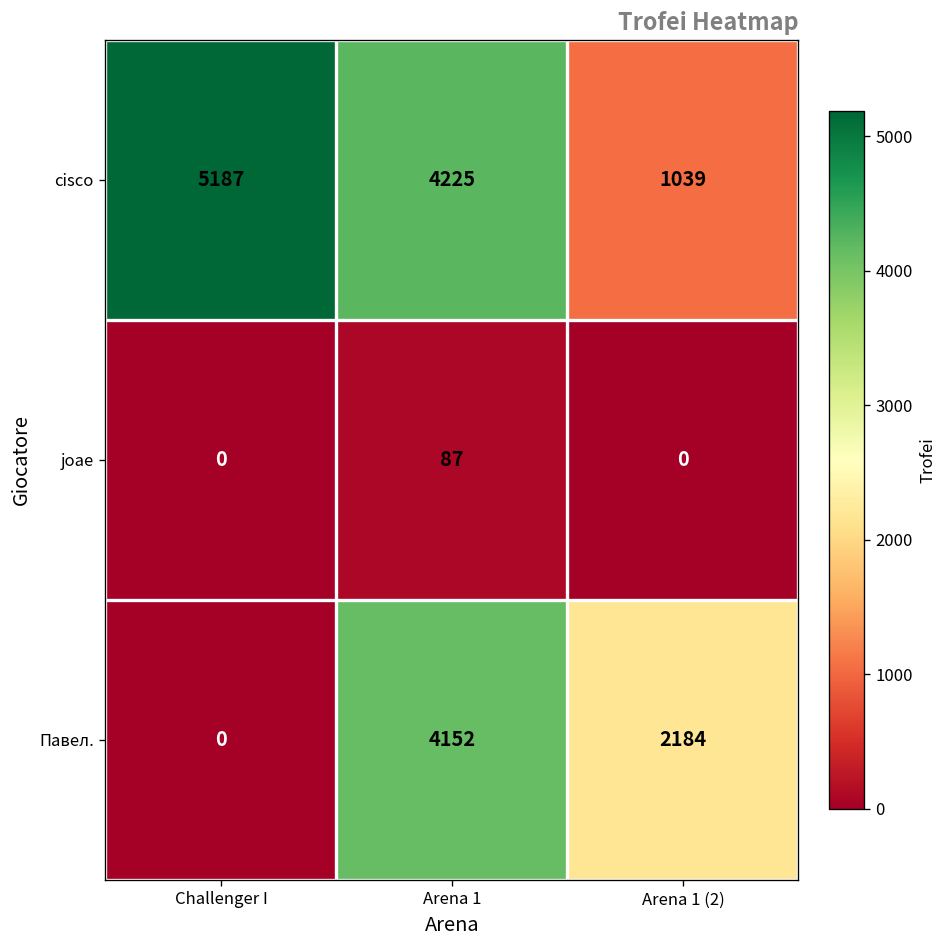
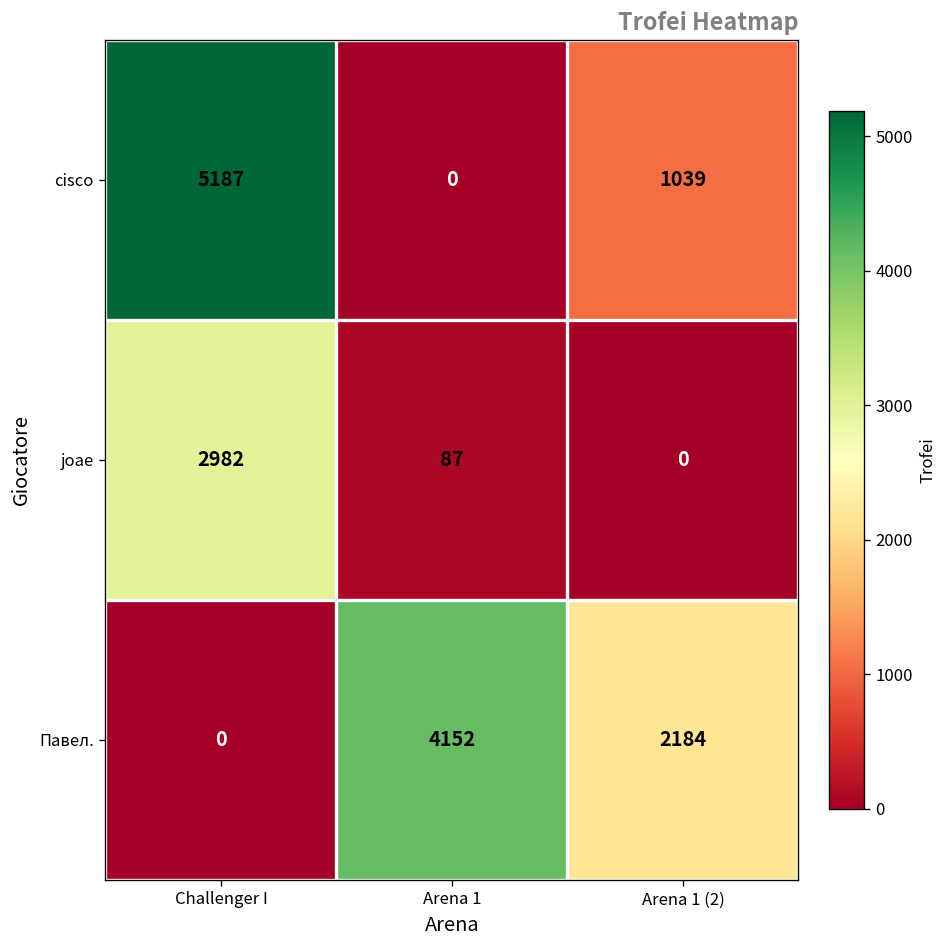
cisco, Arena 1: 4225 -> 0
joae, Challenger I: 0 -> 2982
